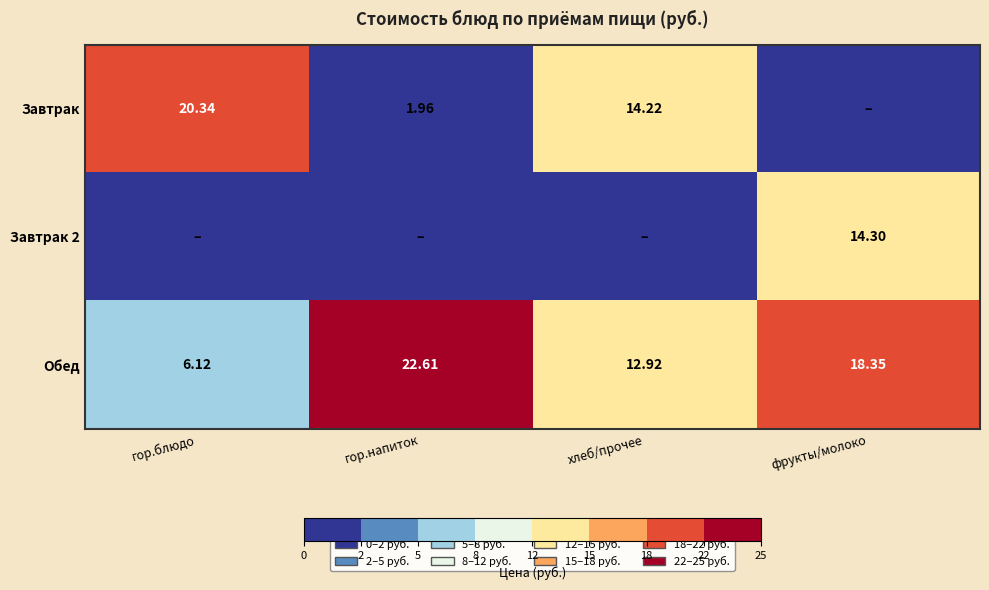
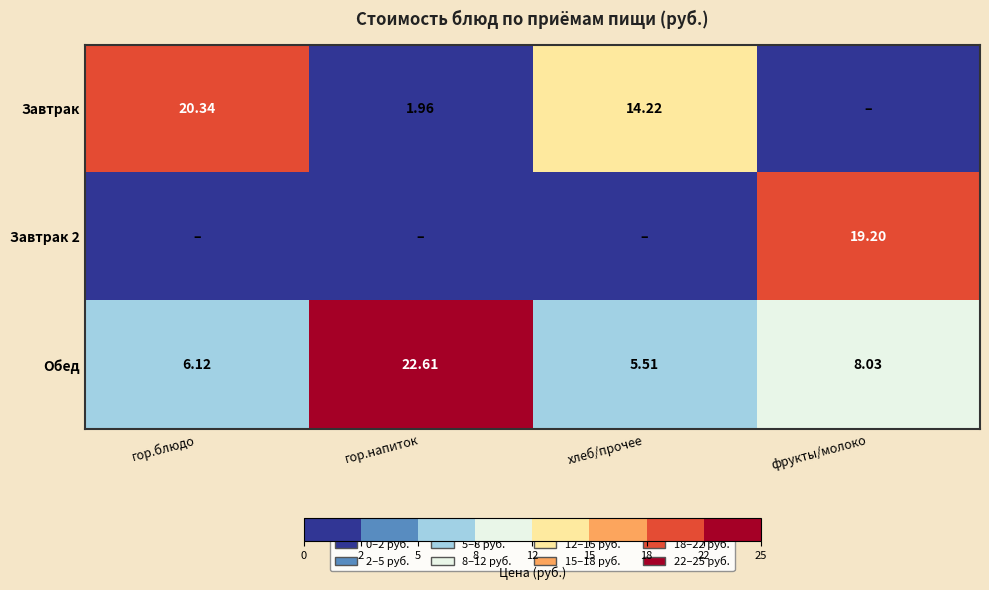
Завтрак 2, фрукты/молоко: 14.30 -> 19.20
Обед, хлеб/прочее: 12.92 -> 5.51
Обед, фрукты/молоко: 18.35 -> 8.03
